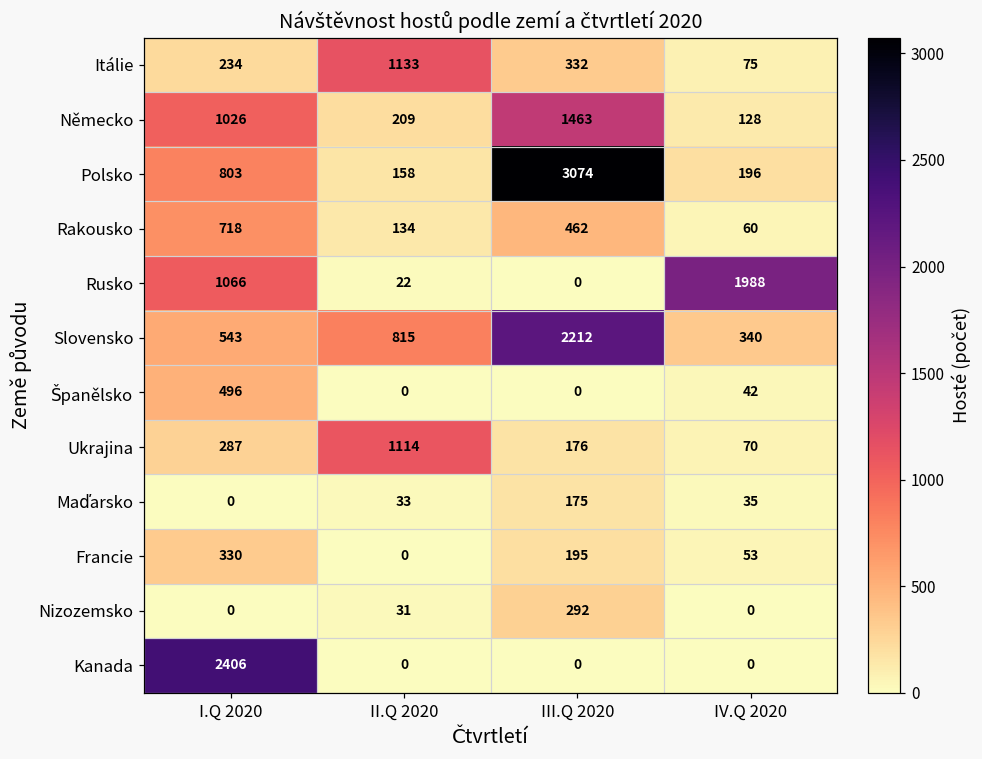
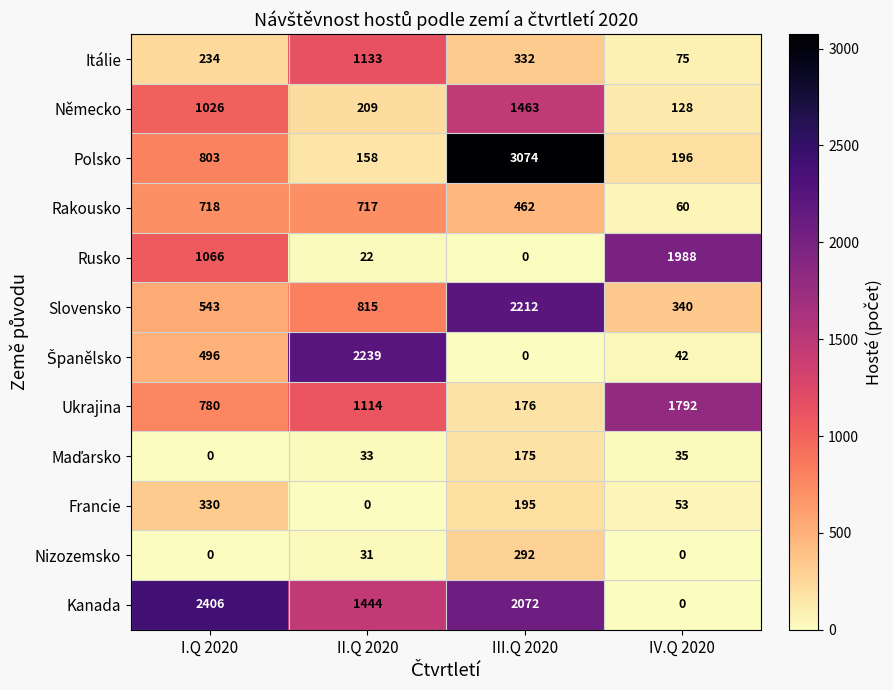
Rakousko, II.Q 2020: 134 -> 717
Španělsko, II.Q 2020: 0 -> 2239
Ukrajina, I.Q 2020: 287 -> 780
Ukrajina, IV.Q 2020: 70 -> 1792
Kanada, II.Q 2020: 0 -> 1444
Kanada, III.Q 2020: 0 -> 2072
